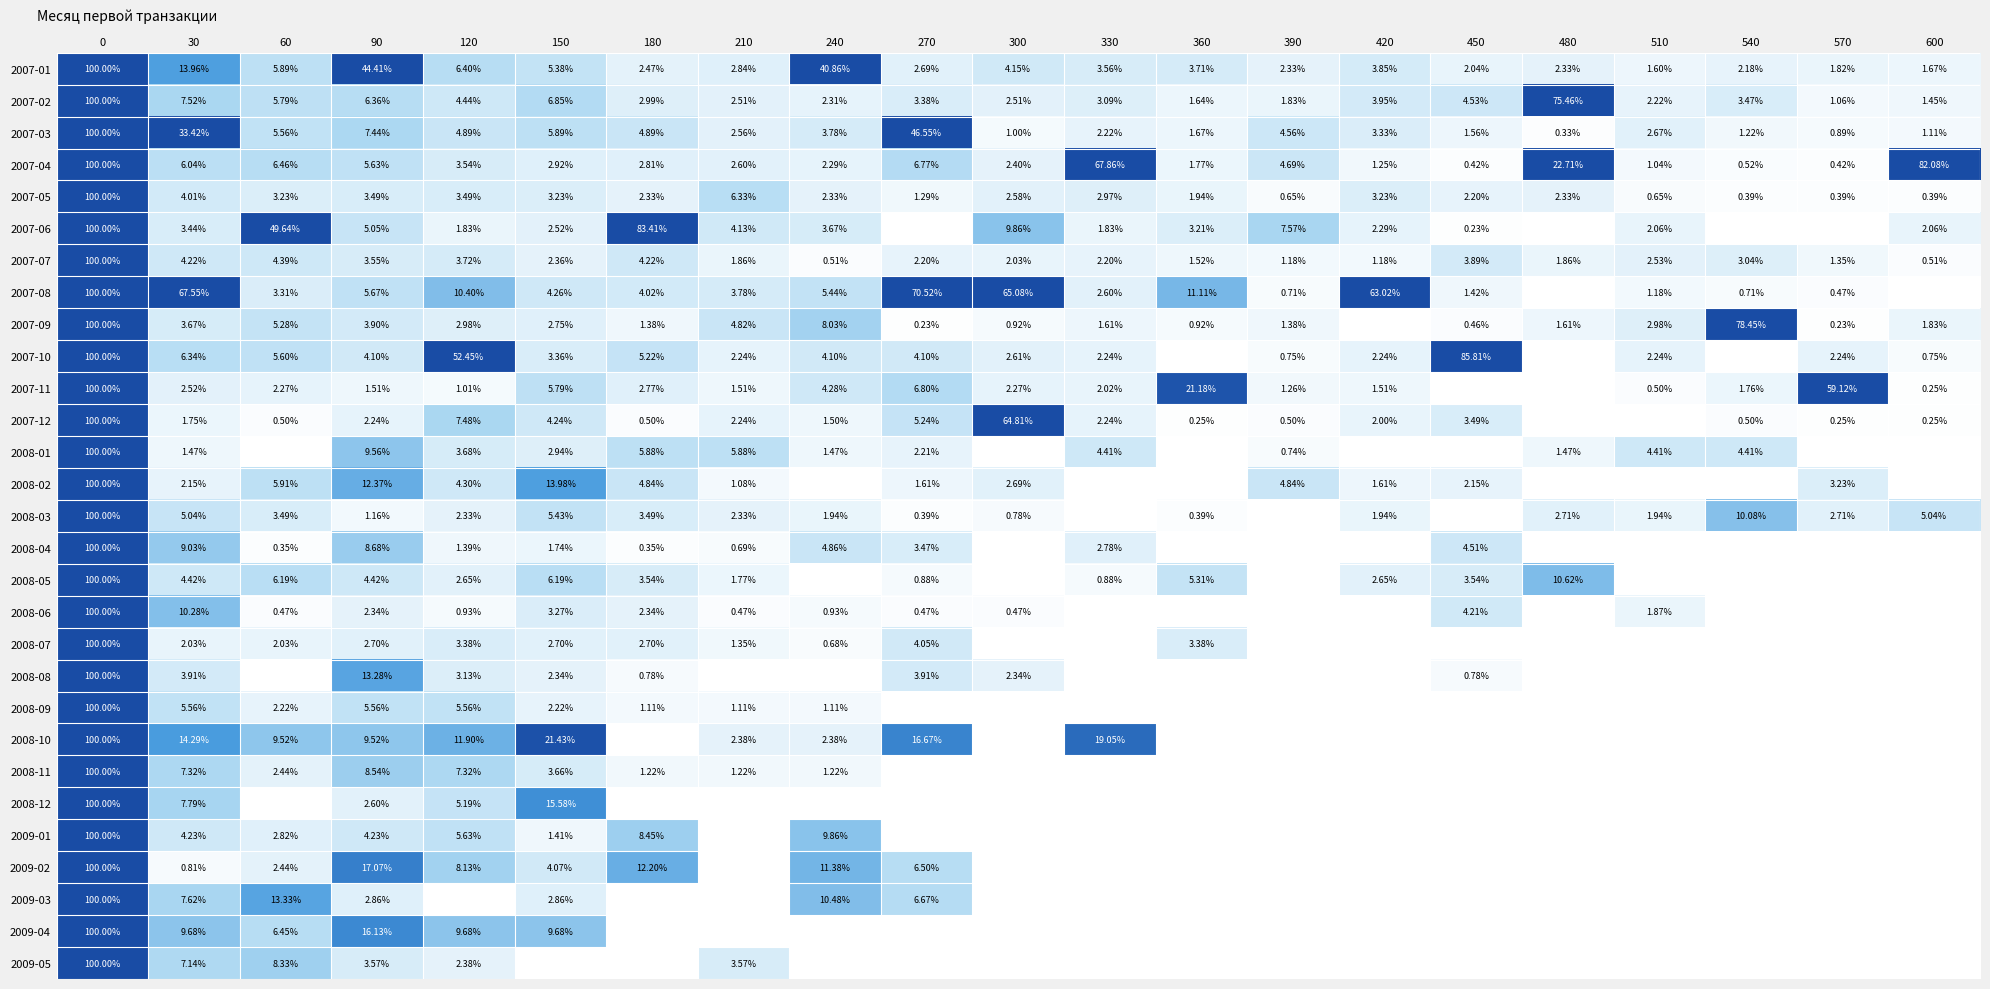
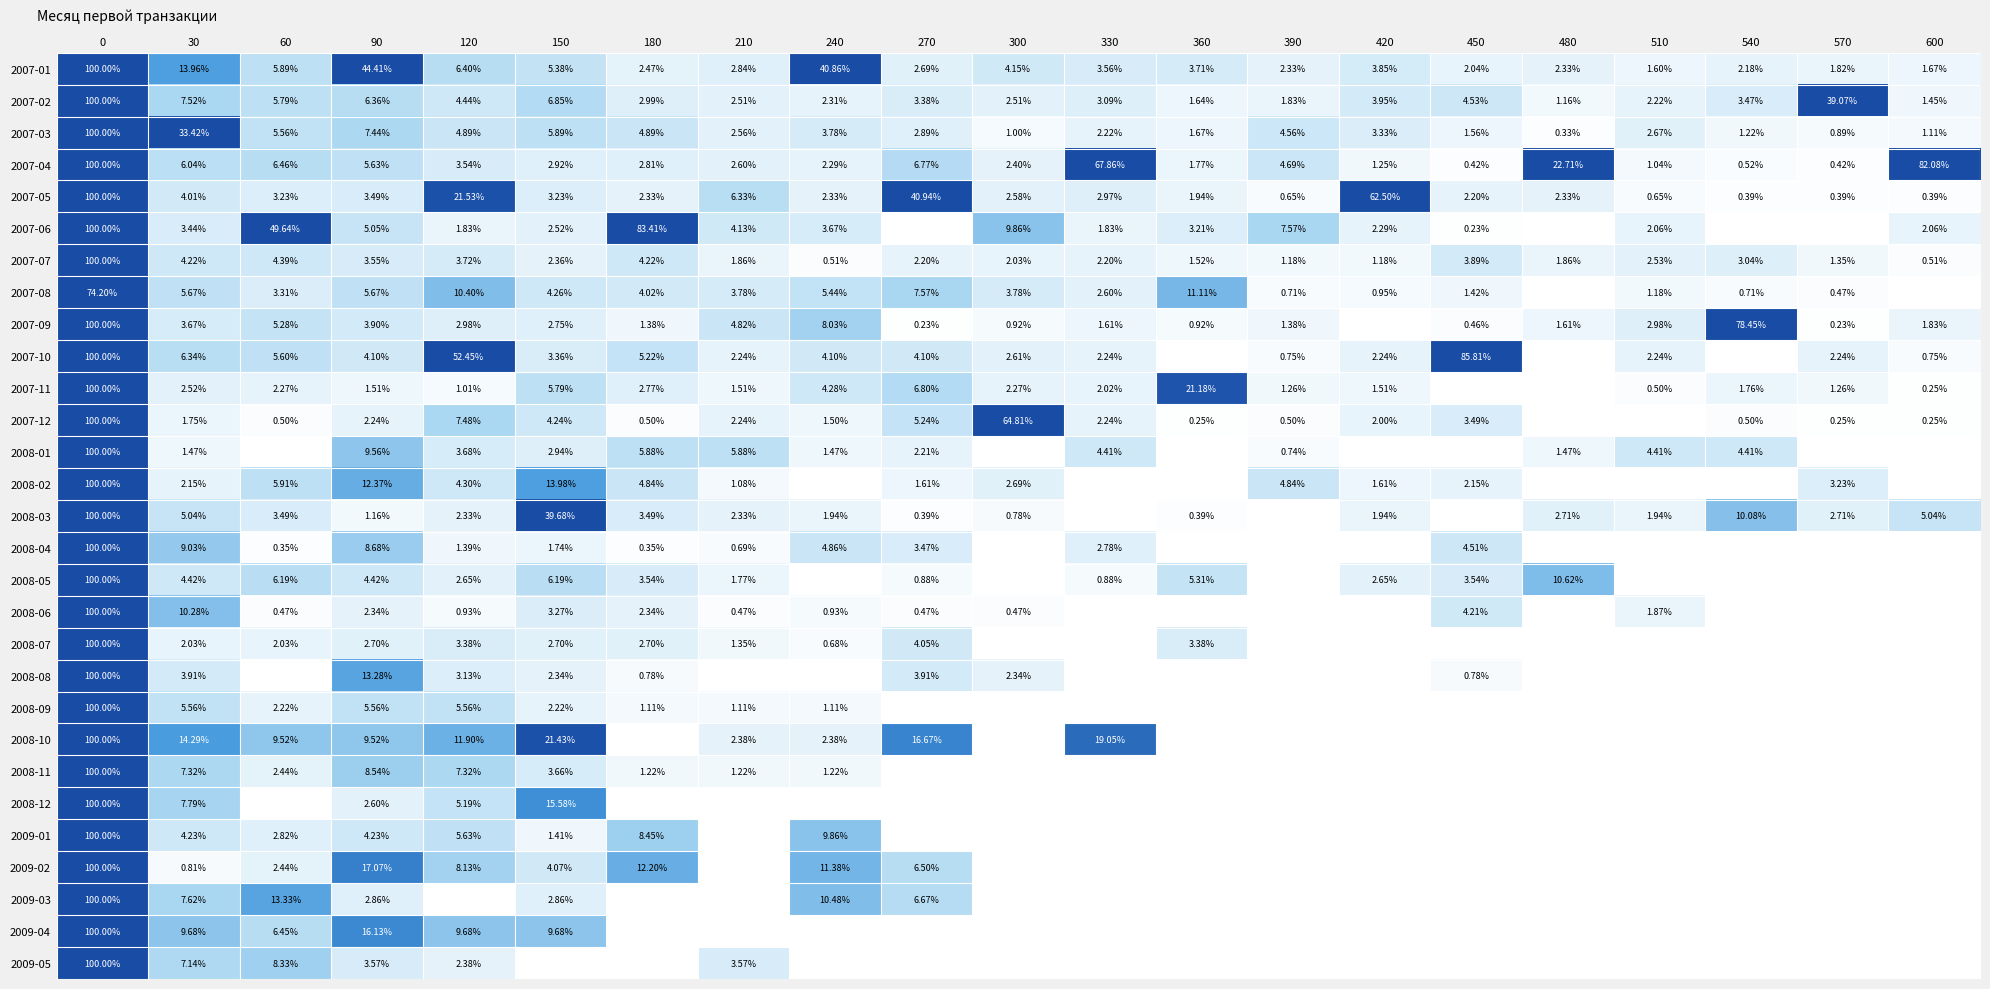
2007-02, 480: 75.46% -> 1.16%
2007-02, 570: 1.06% -> 39.07%
2007-03, 270: 46.55% -> 2.89%
2007-05, 120: 3.49% -> 21.53%
2007-05, 270: 1.29% -> 40.94%
2007-05, 420: 3.23% -> 62.50%
2007-08, 0: 100.00% -> 74.20%
2007-08, 30: 67.55% -> 5.67%
2007-08, 270: 70.52% -> 7.57%
2007-08, 300: 65.08% -> 3.78%
2007-08, 420: 63.02% -> 0.95%
2007-11, 570: 59.12% -> 1.26%
2008-03, 150: 5.43% -> 39.68%
